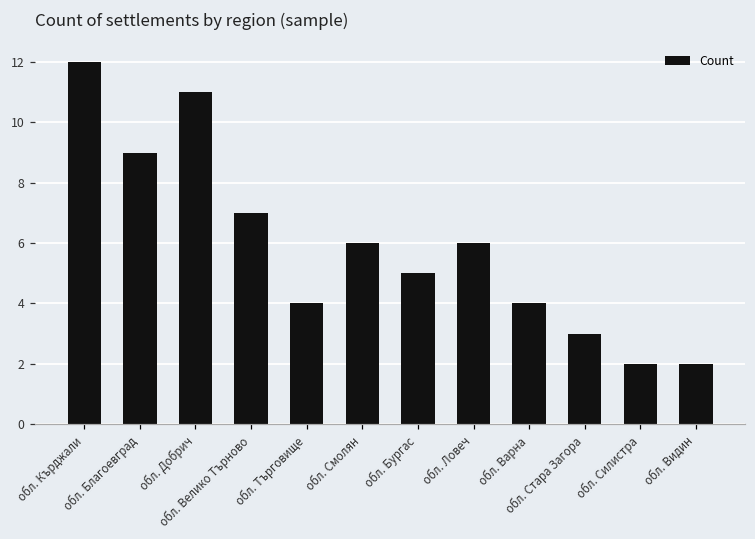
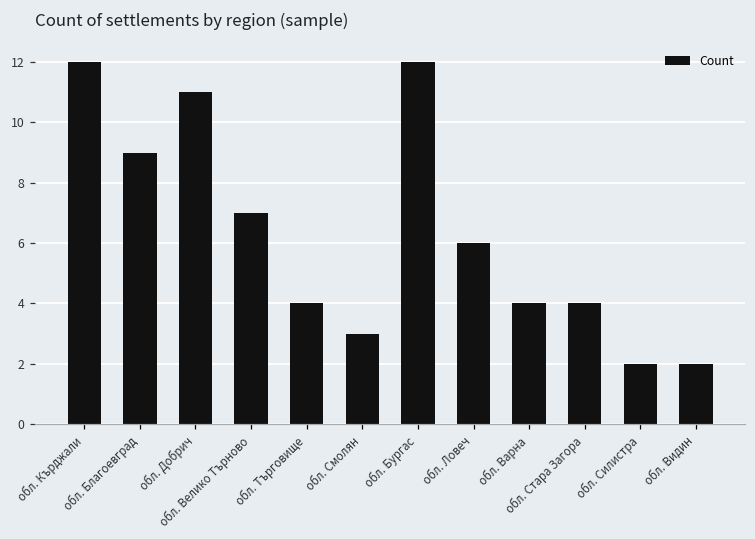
обл. Смолян: 6 -> 3
обл. Бургас: 5 -> 12
обл. Стара Загора: 3 -> 4
